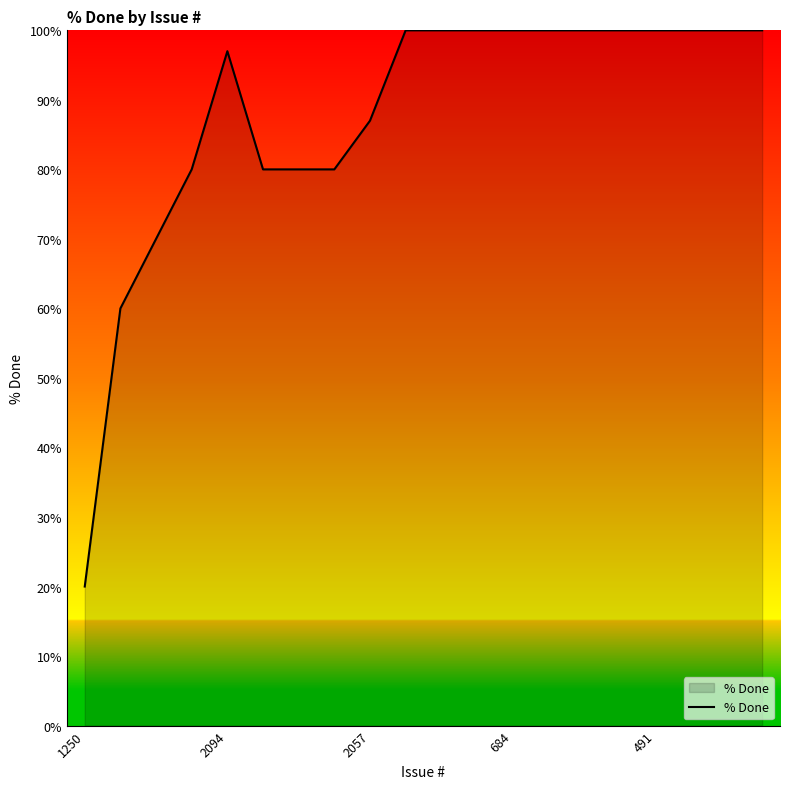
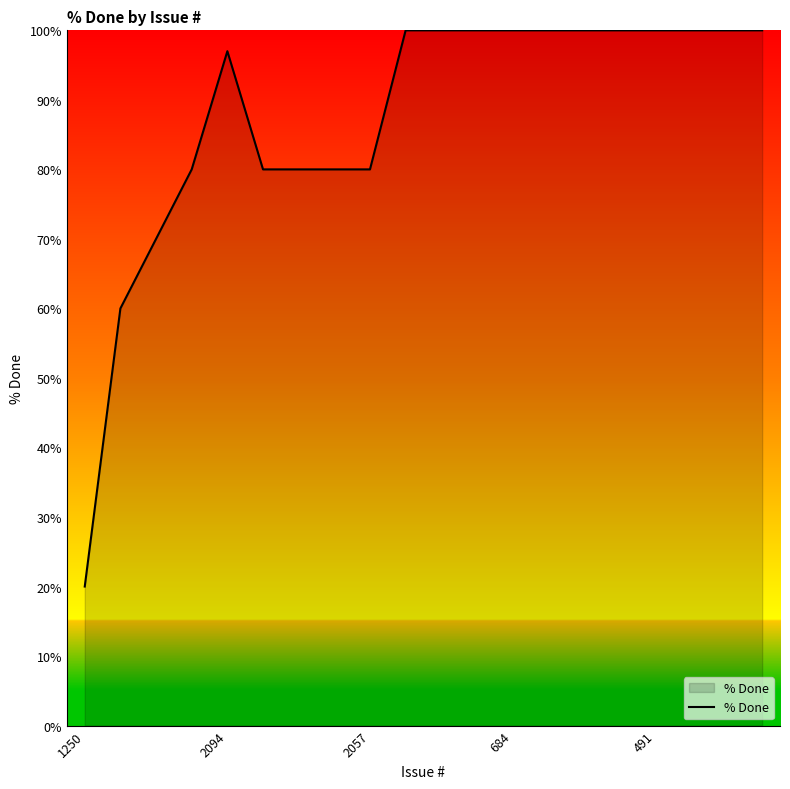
2057: 87% -> 80%
